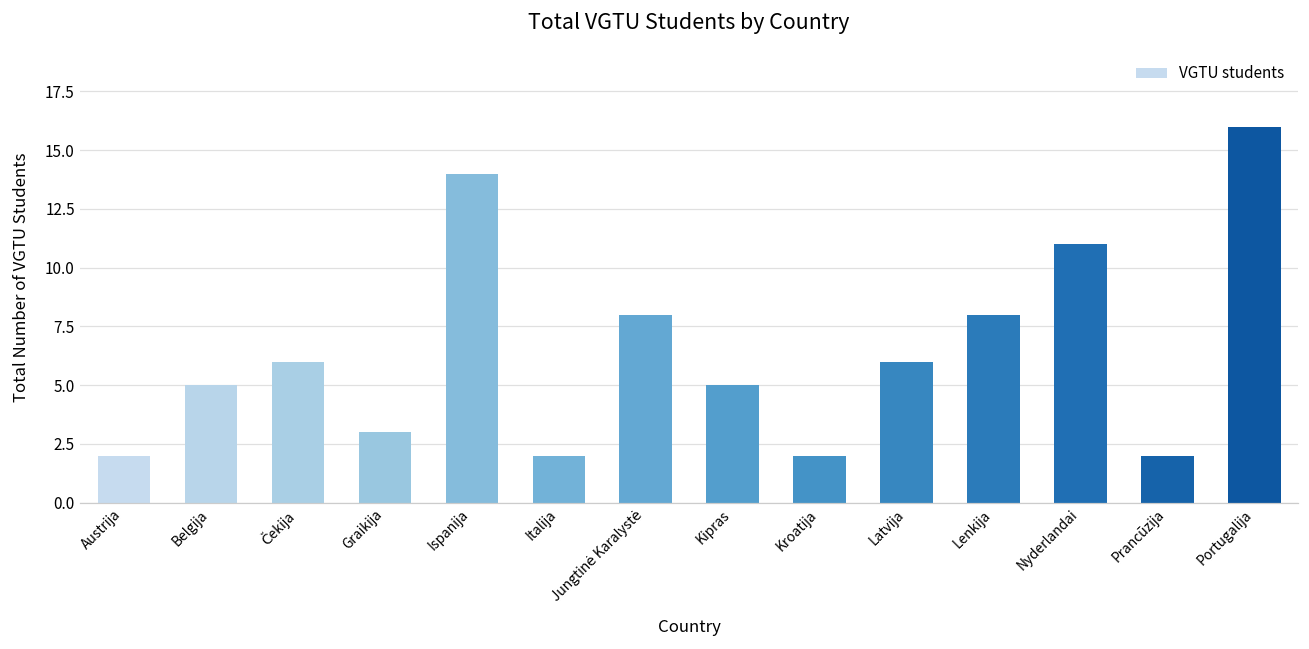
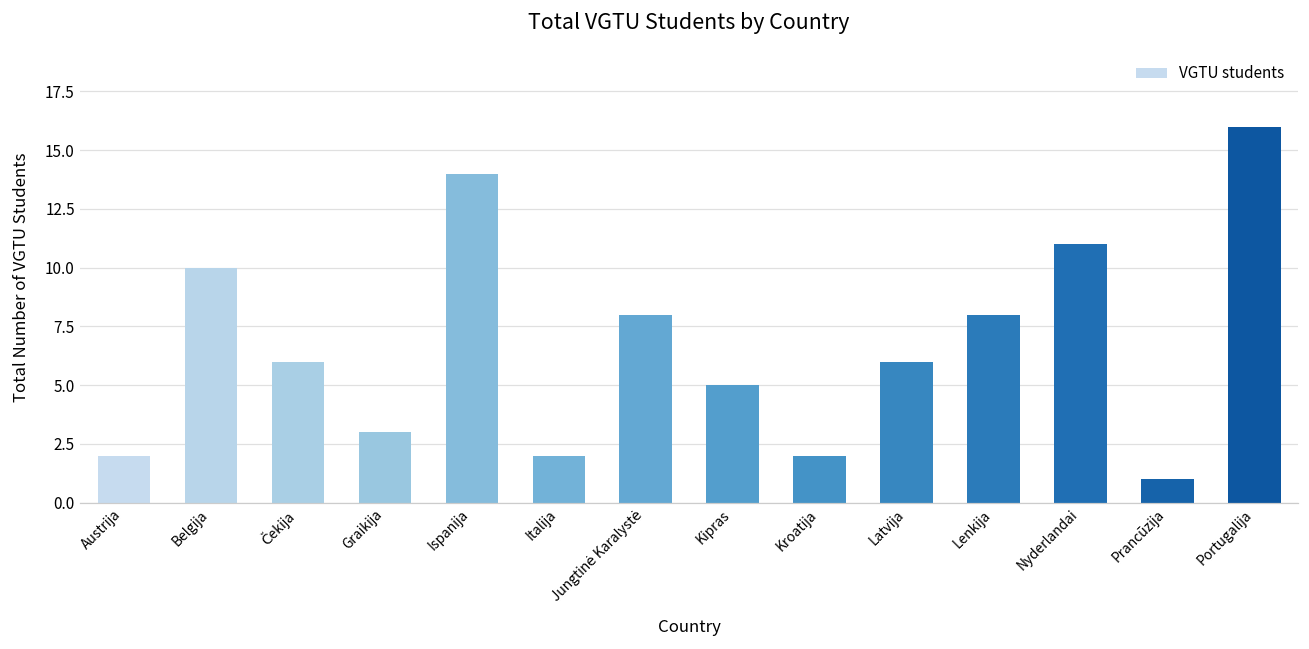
Belgija: 5 -> 10
Prancūzija: 2 -> 1
